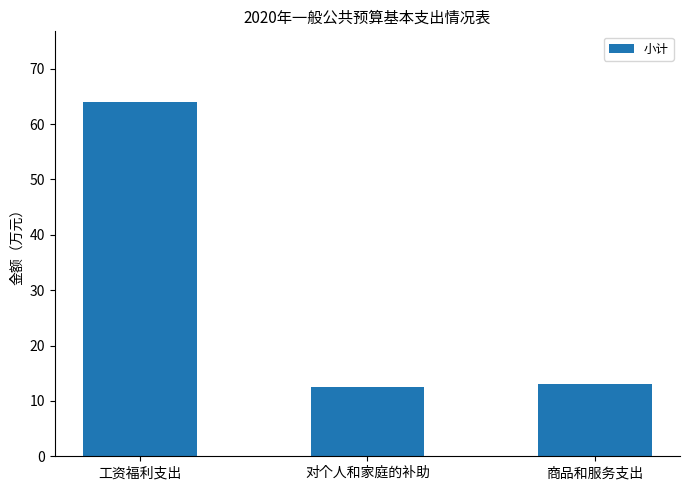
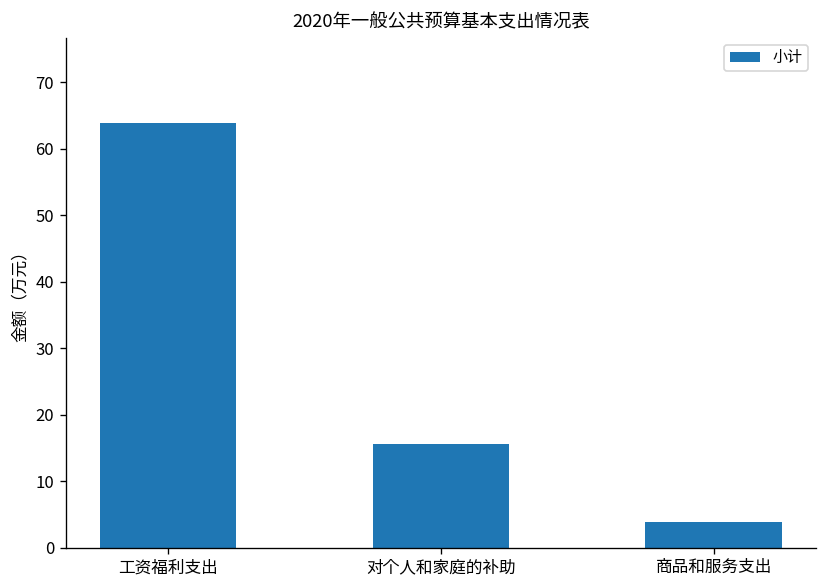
对个人和家庭的补助: 13 -> 16
商品和服务支出: 13 -> 4
